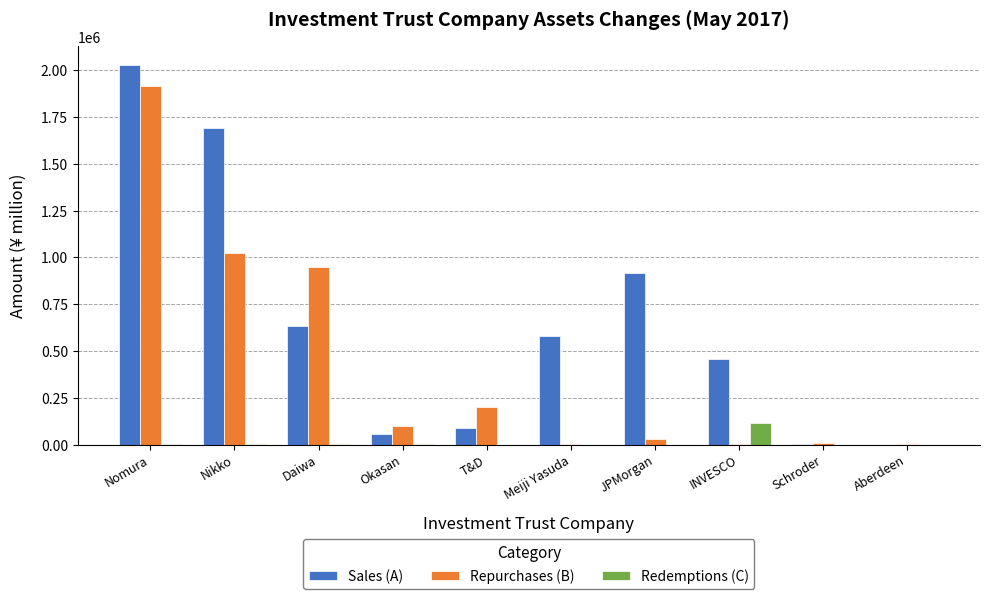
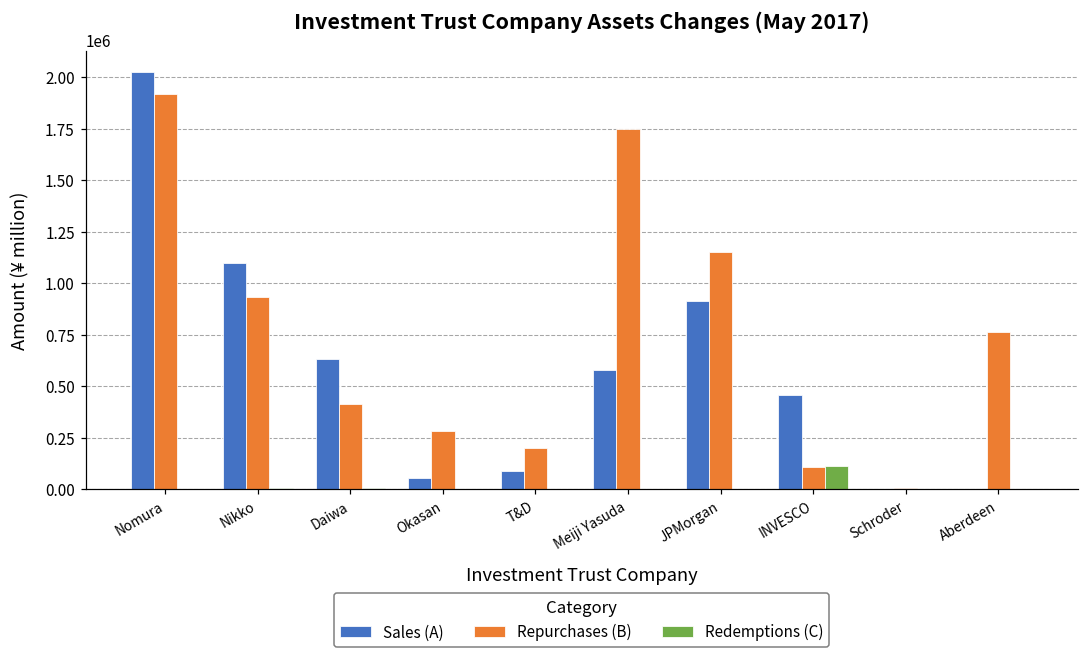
Sales (A), Nikko: 1690000 -> 1100000
Repurchases (B), Nikko: 1030000 -> 930000
Repurchases (B), Daiwa: 950000 -> 410000
Repurchases (B), Okasan: 100000 -> 280000
Repurchases (B), Meiji Yasuda: 10000 -> 1750000
Repurchases (B), JPMorgan: 30000 -> 1150000
Repurchases (B), INVESCO: 0 -> 110000
Repurchases (B), Aberdeen: 0 -> 770000
